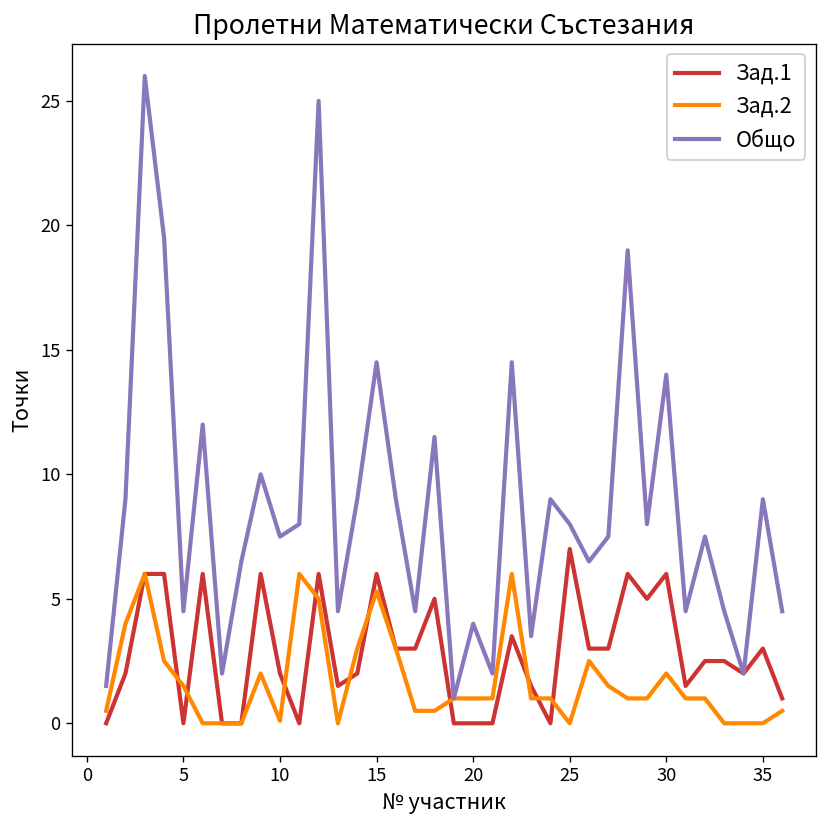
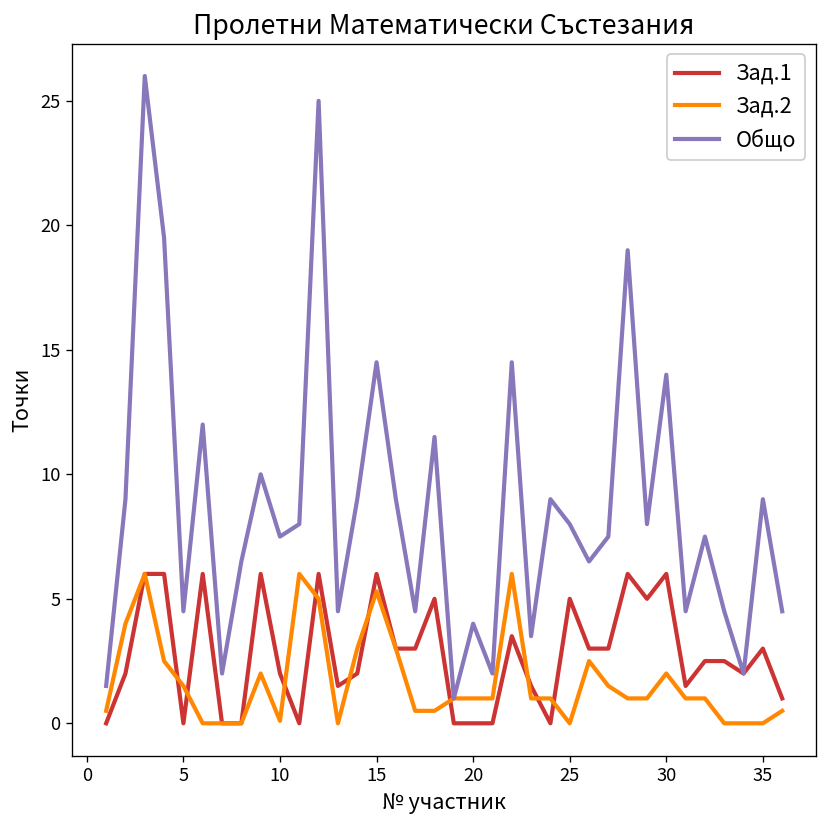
Зад.1, 25: 7 -> 5
